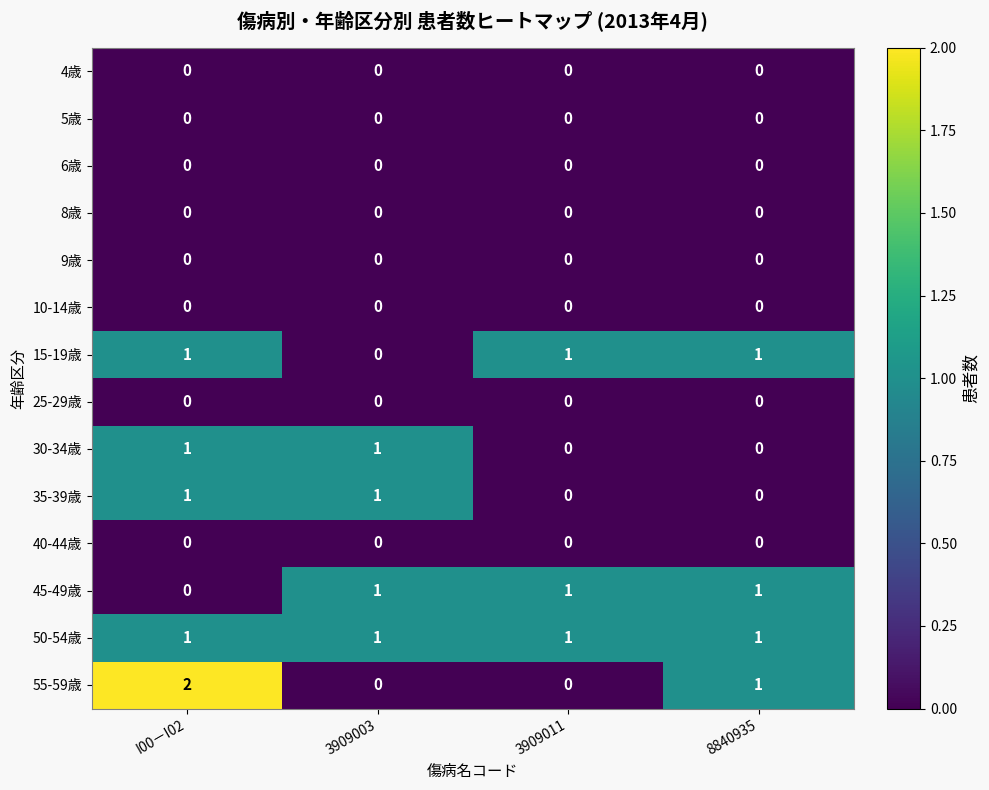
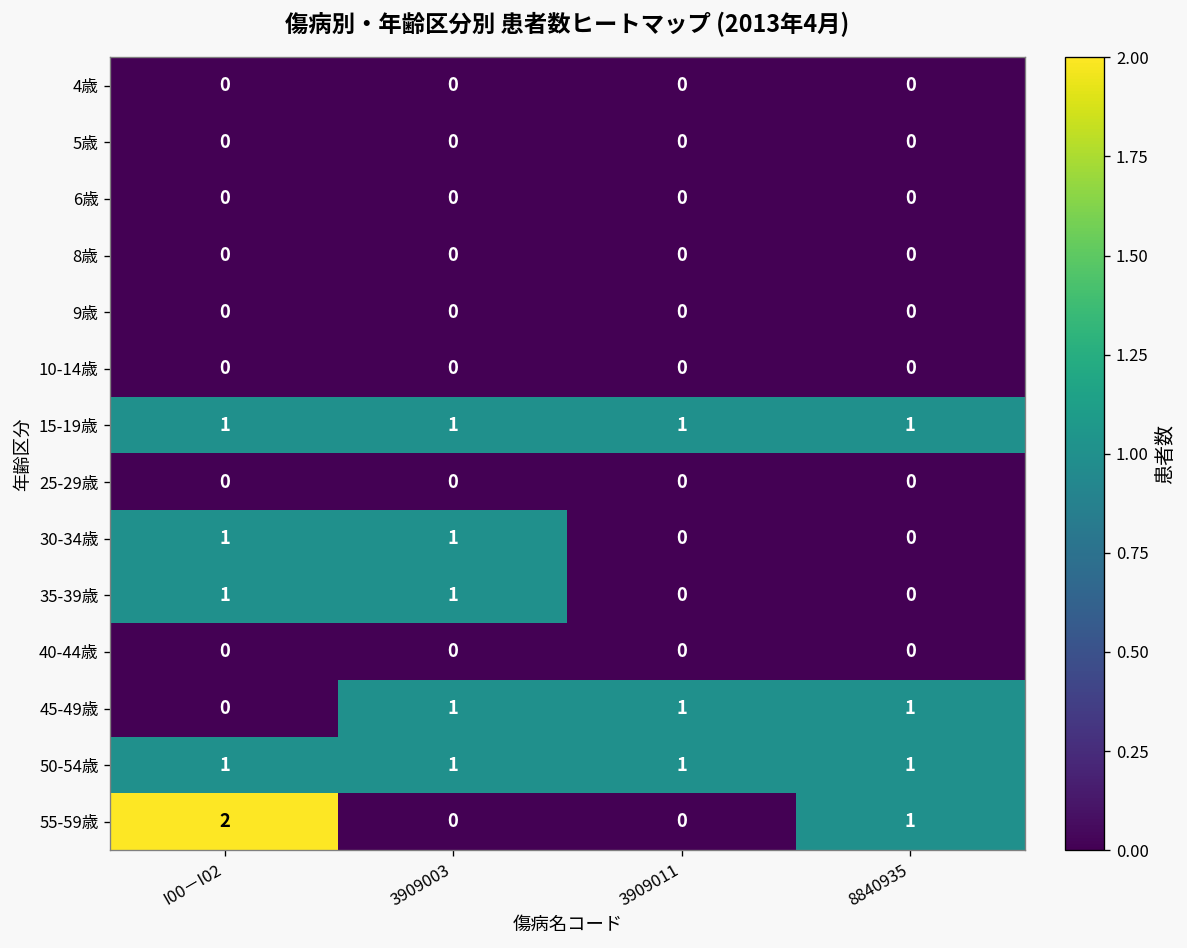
15-19歳, 3909003: 0 -> 1
